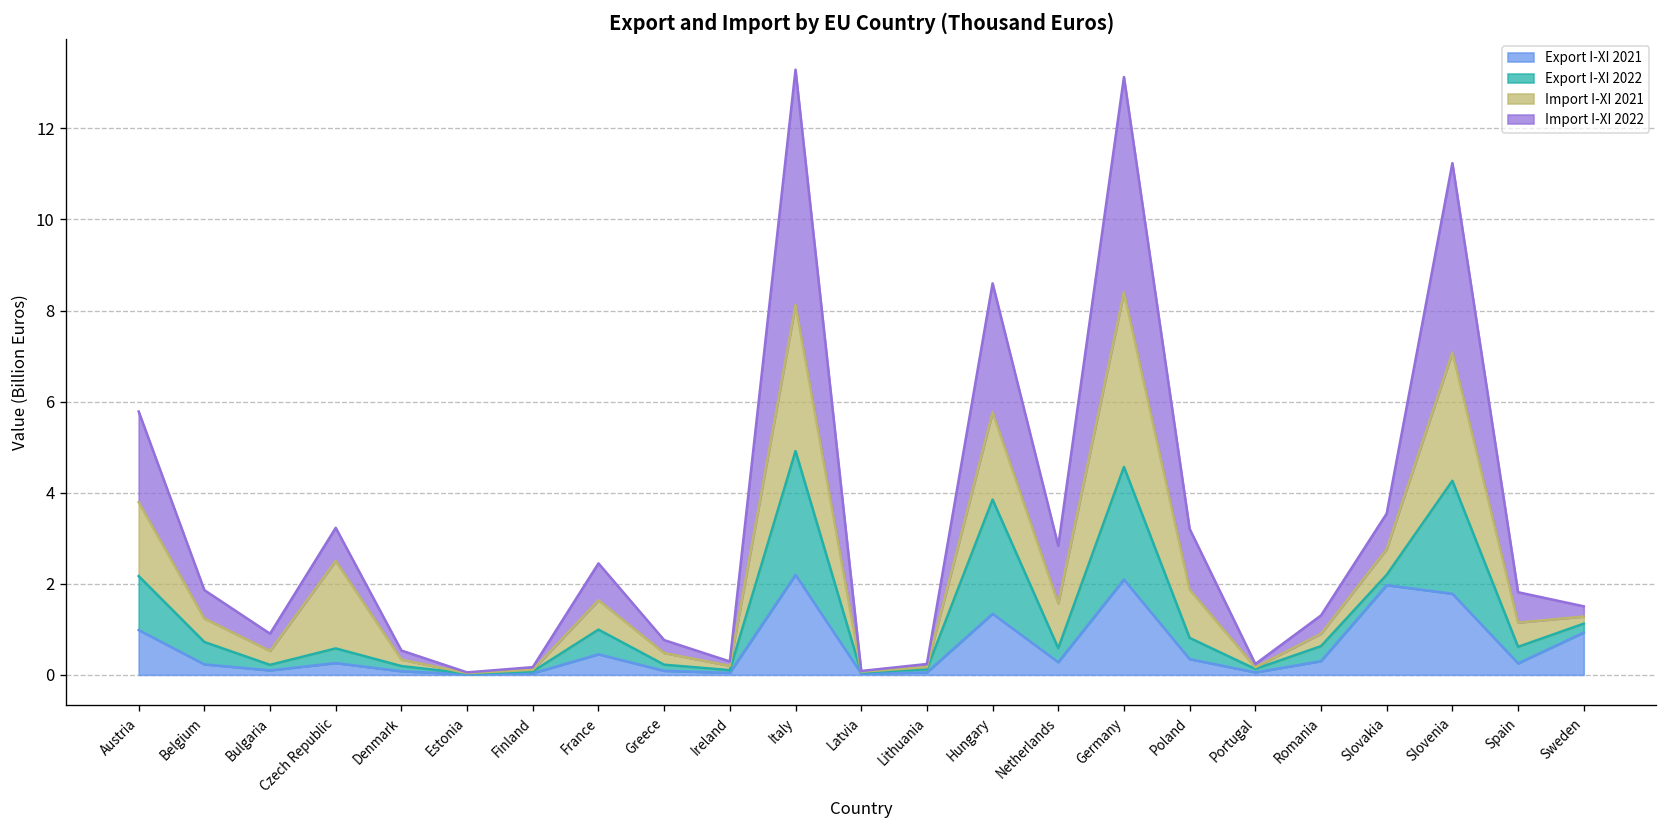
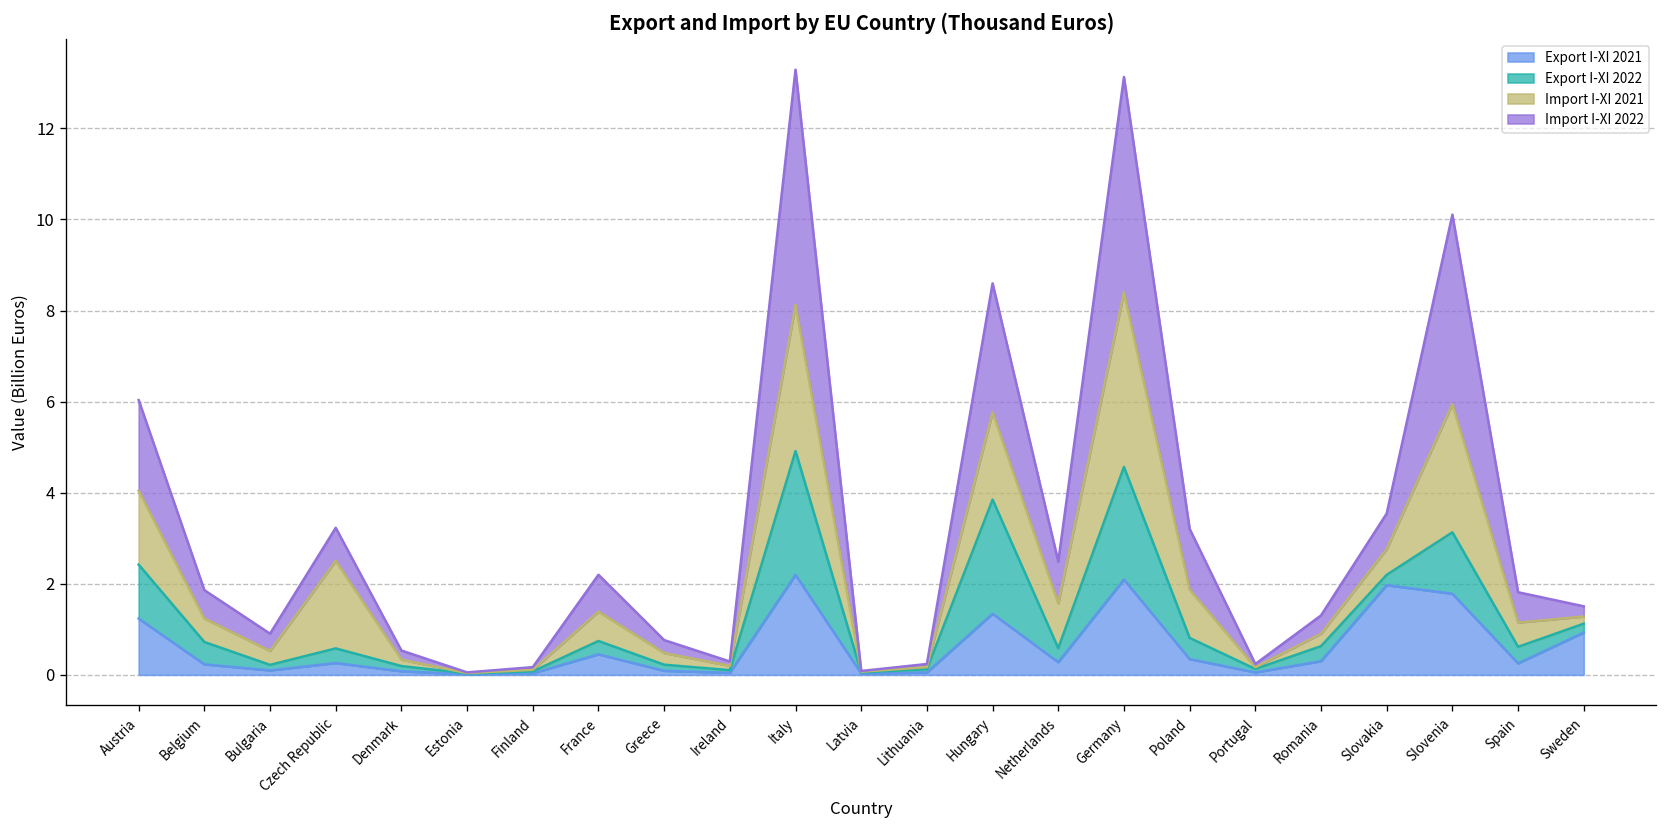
Export I-XI 2021, Austria: 1.0 -> 1.2
Export I-XI 2022, France: 0.5 -> 0.3
Import I-XI 2022, Netherlands: 1.3 -> 0.9
Export I-XI 2022, Slovenia: 2.5 -> 1.3
